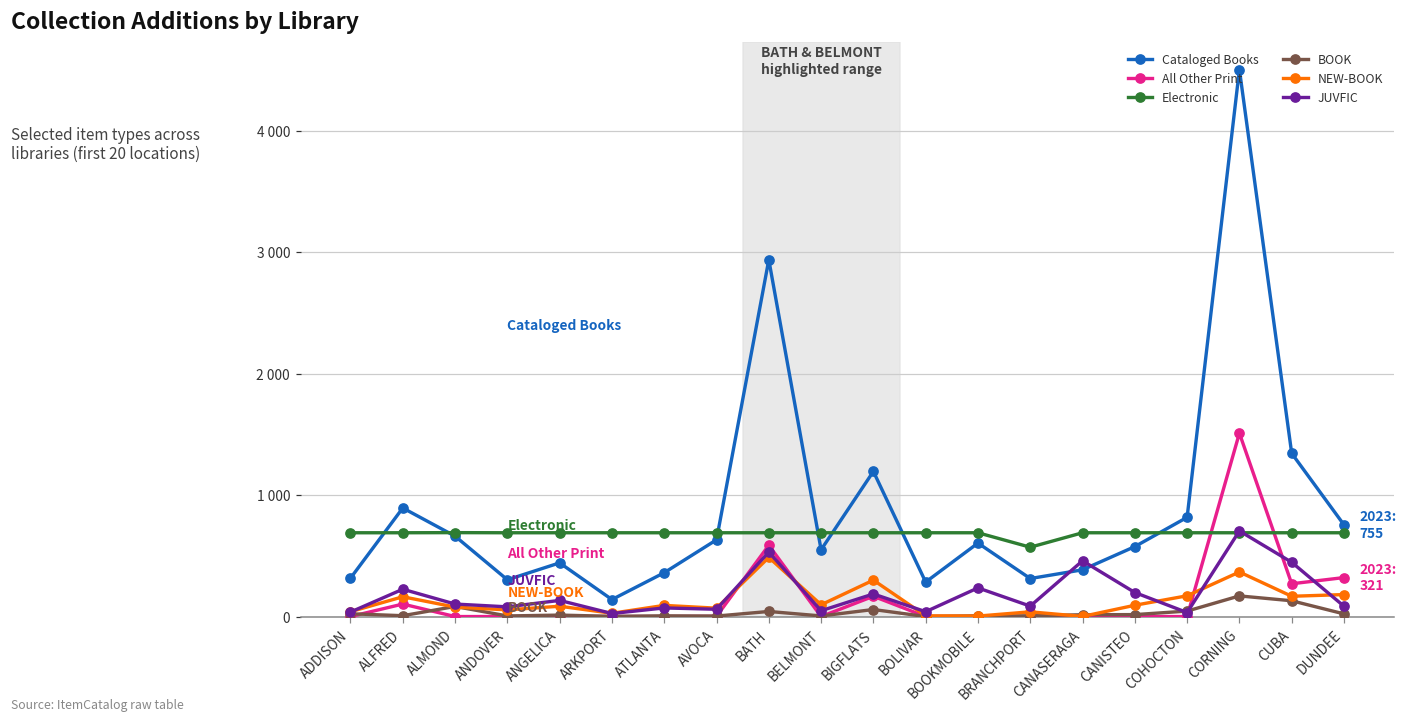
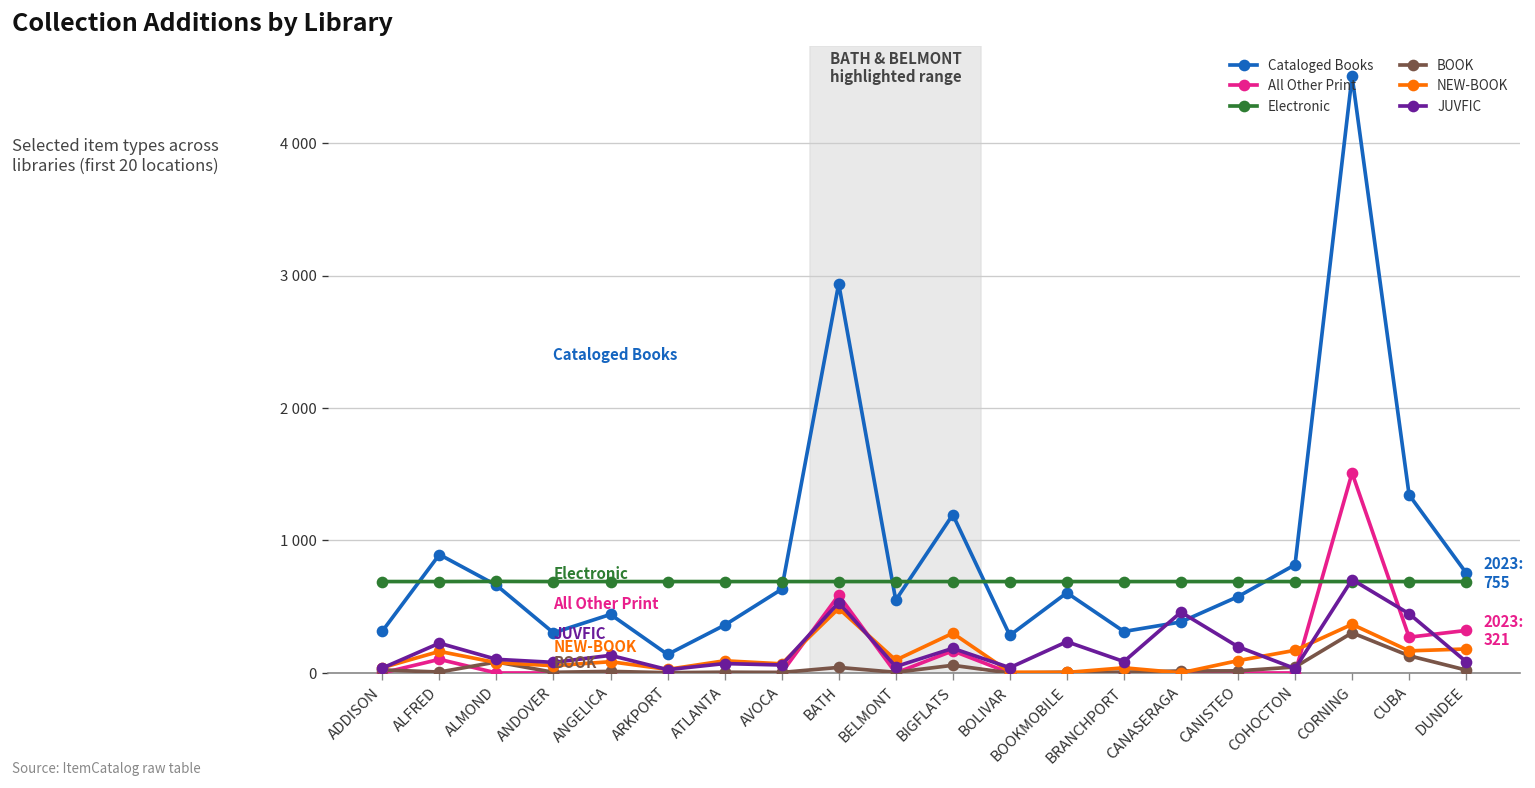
Electronic, BRANCHPORT: 570 -> 690
BOOK, CORNING: 170 -> 300
